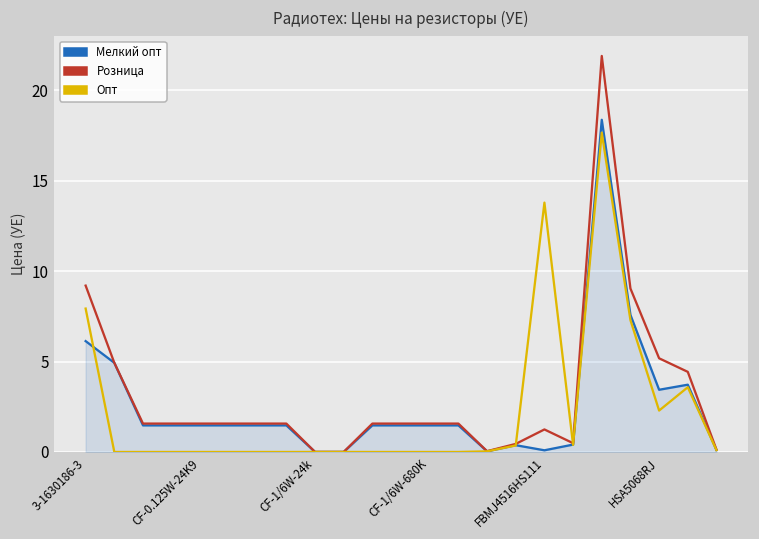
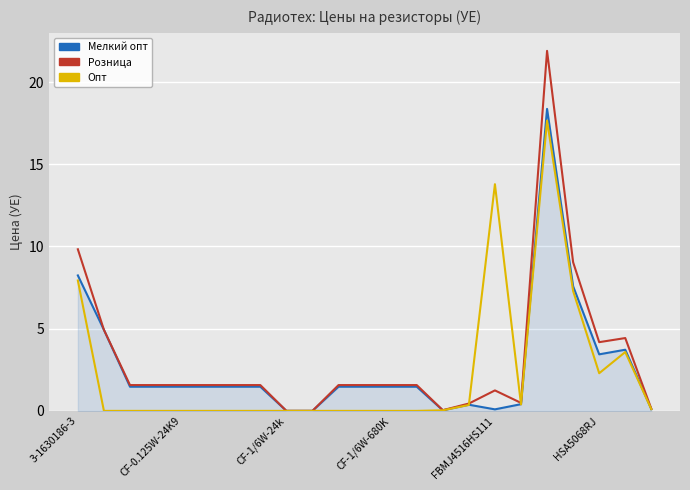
Мелкий опт, 3-1630186-3: 6.1 -> 8.2
Розница, 3-1630186-3: 9.2 -> 9.8
Розница, HSA5068RJ: 5.2 -> 4.2
